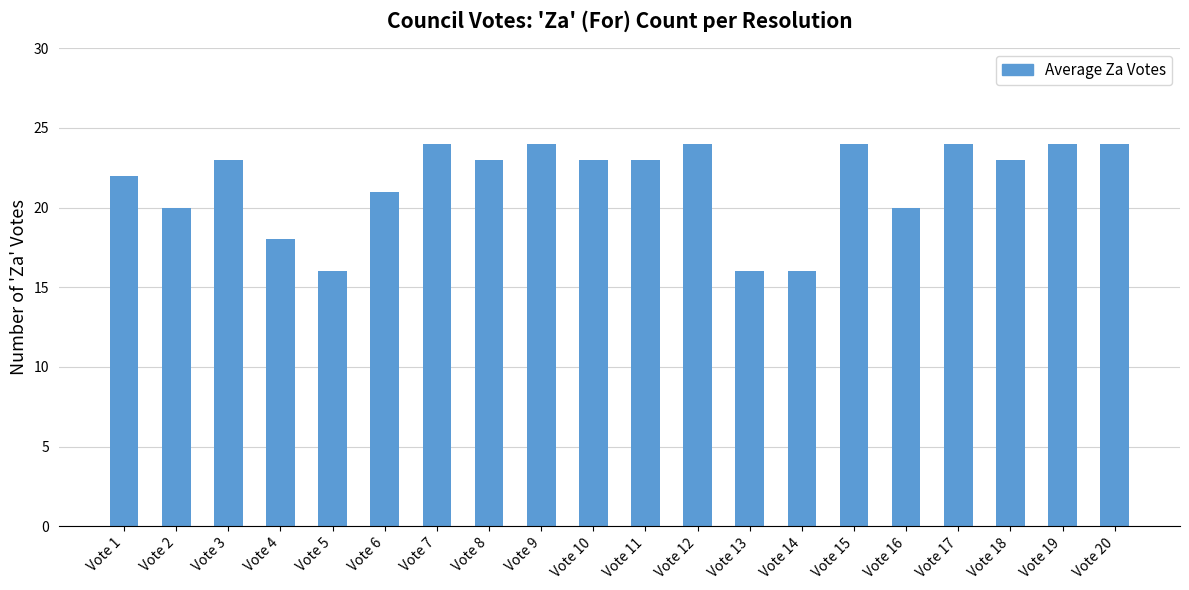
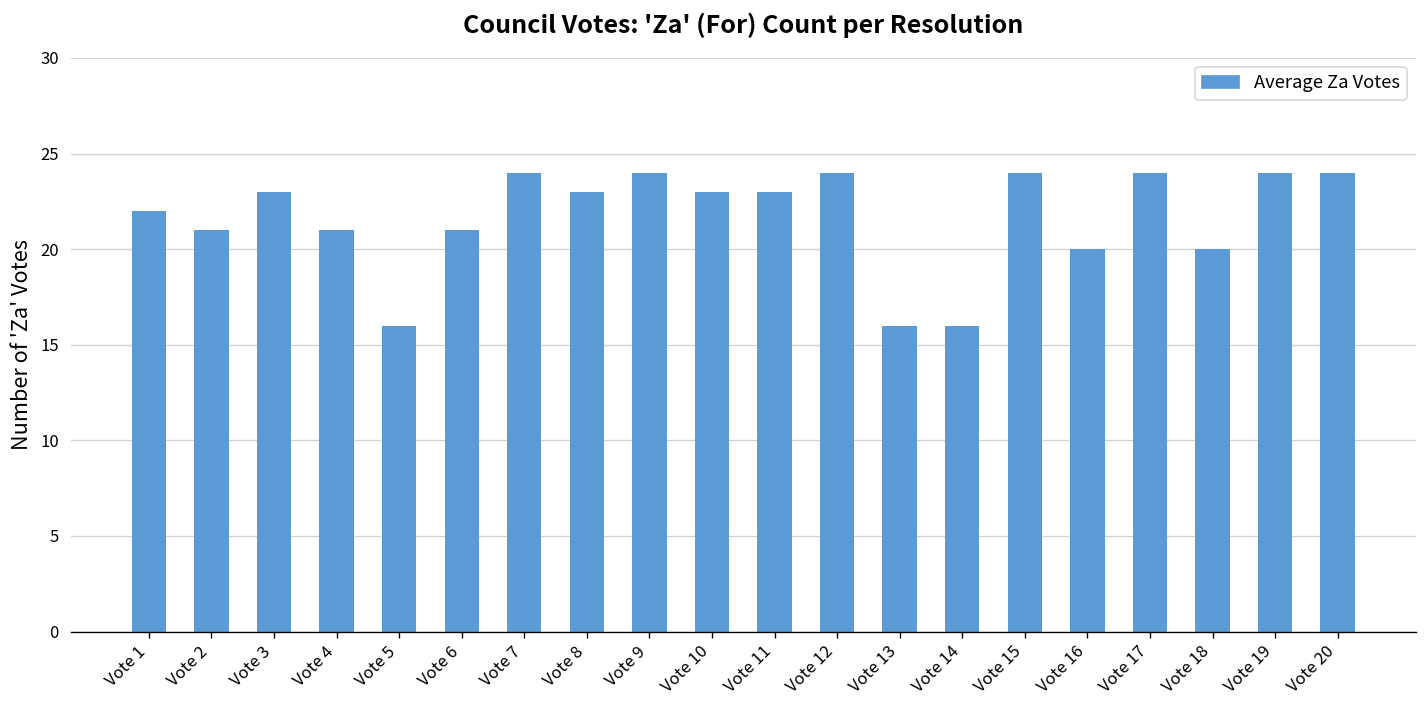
Vote 2: 20 -> 21
Vote 4: 18 -> 21
Vote 18: 23 -> 20
